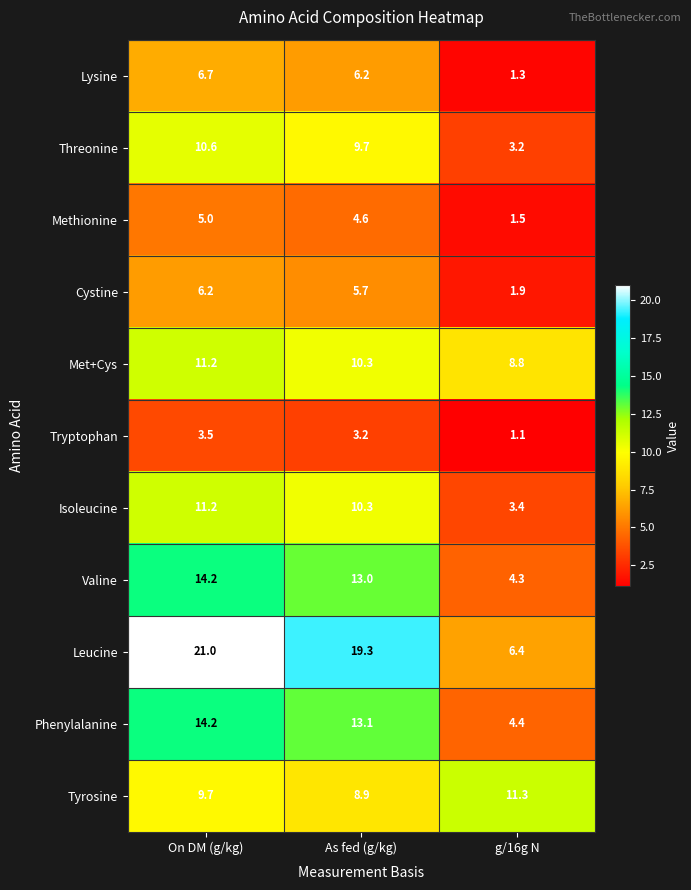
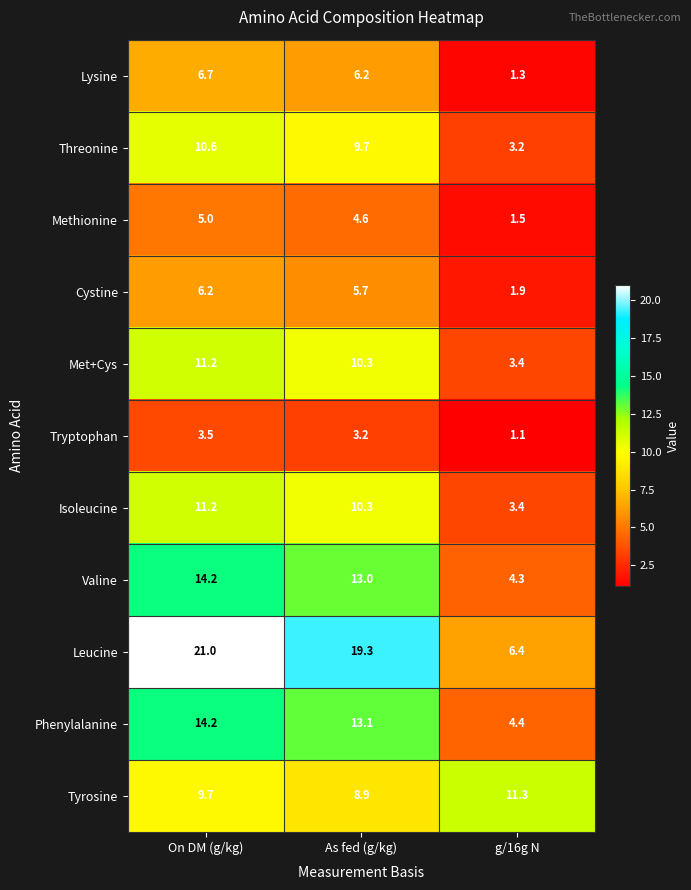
Met+Cys, g/16g N: 8.8 -> 3.4
